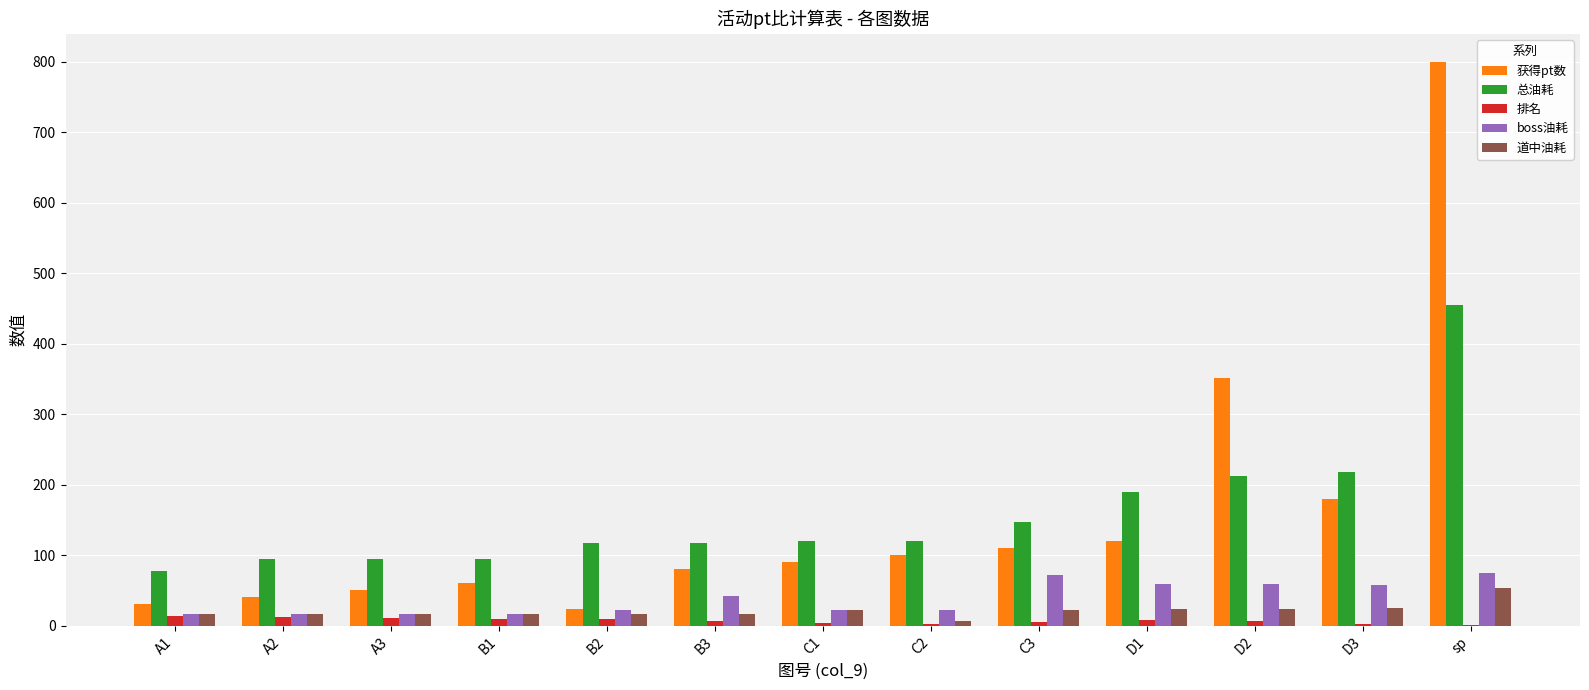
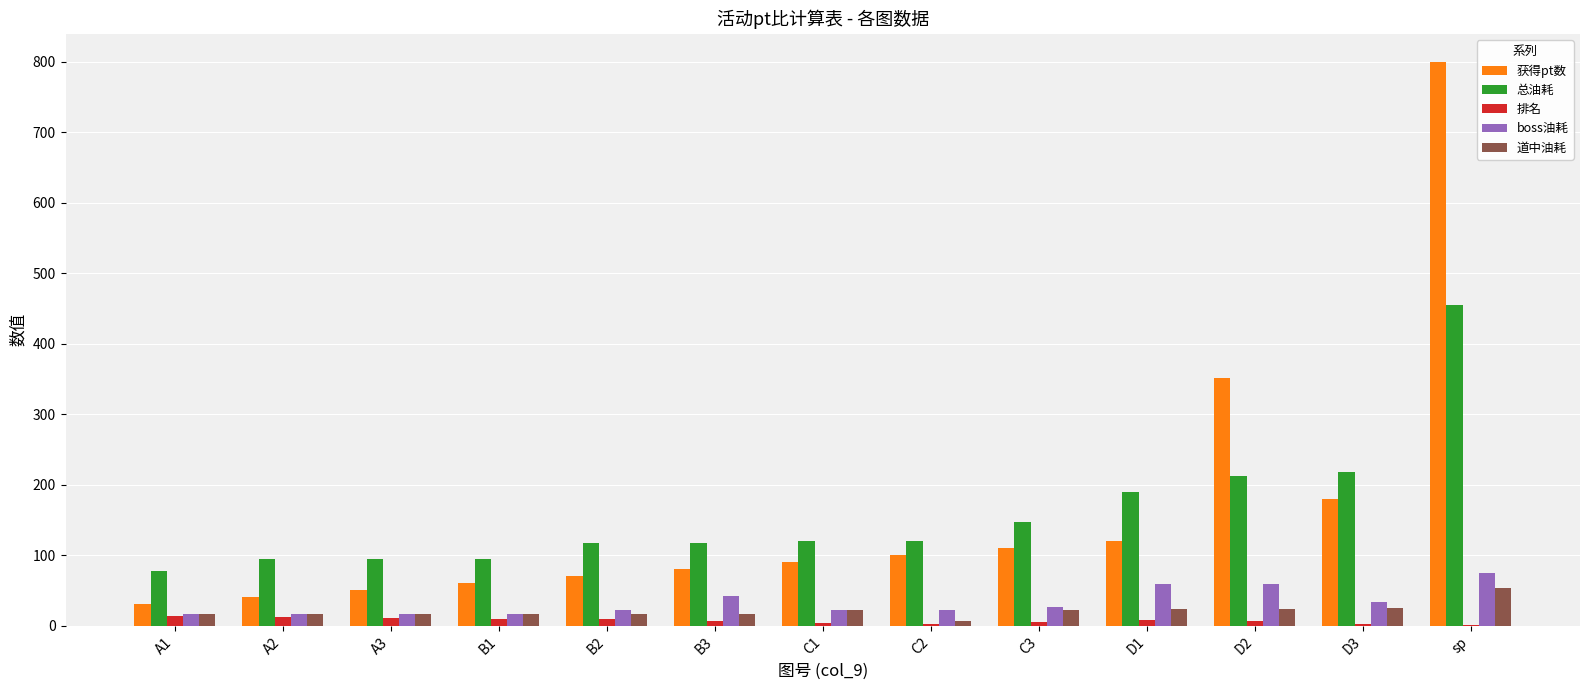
获得pt数, B2: 20 -> 70
boss油耗, C3: 70 -> 30
boss油耗, D3: 60 -> 30
